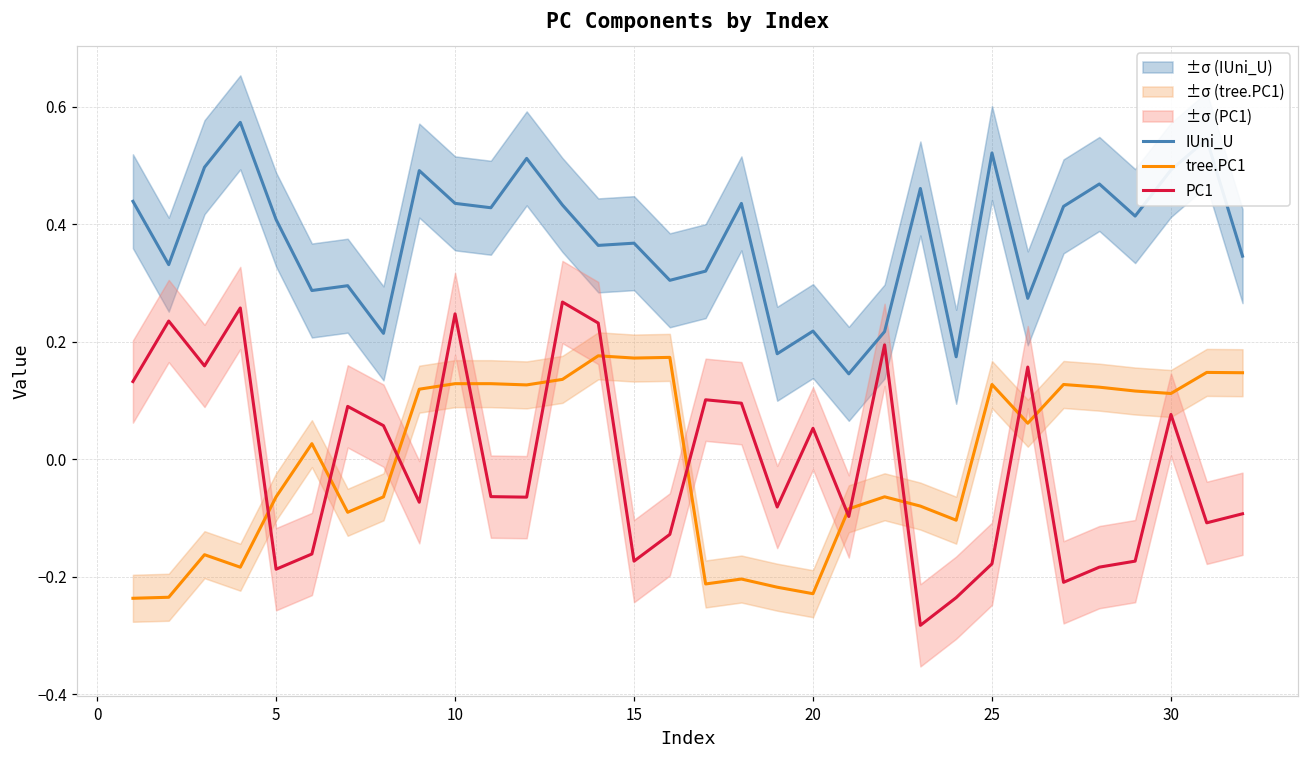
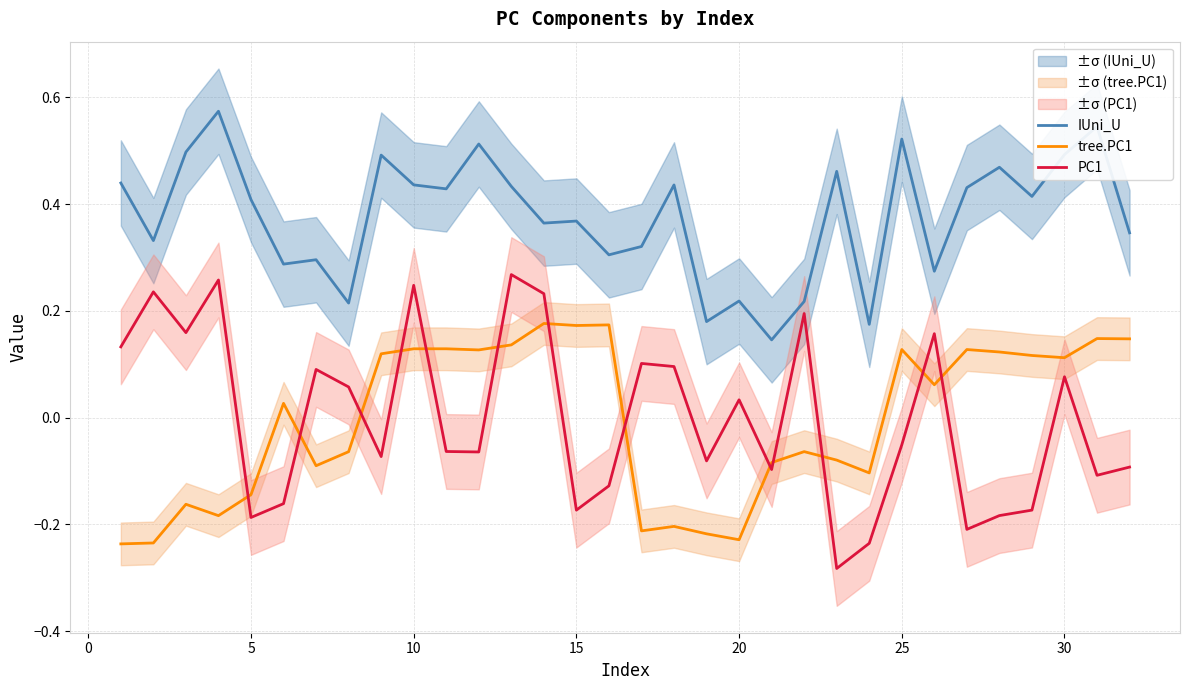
tree.PC1, 5: -0.06 -> -0.14
PC1, 20: 0.05 -> 0.03
PC1, 25: -0.18 -> -0.05
